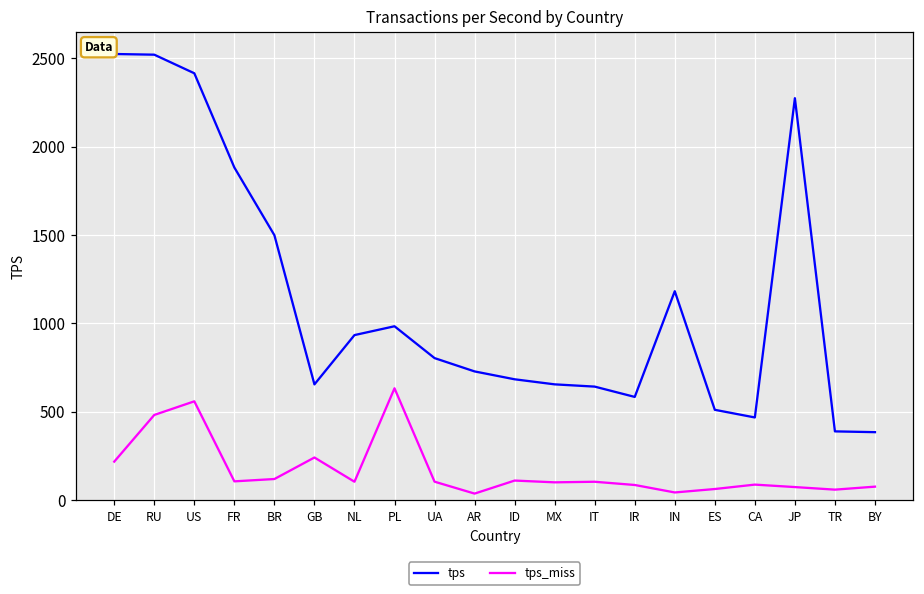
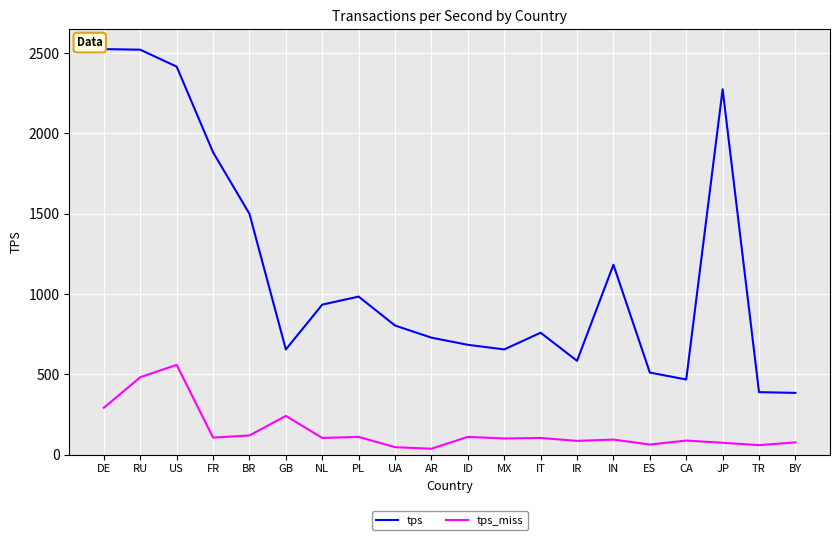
tps_miss, DE: 220 -> 290
tps_miss, PL: 630 -> 110
tps_miss, UA: 100 -> 50
tps, IT: 640 -> 760
tps_miss, IN: 40 -> 90
